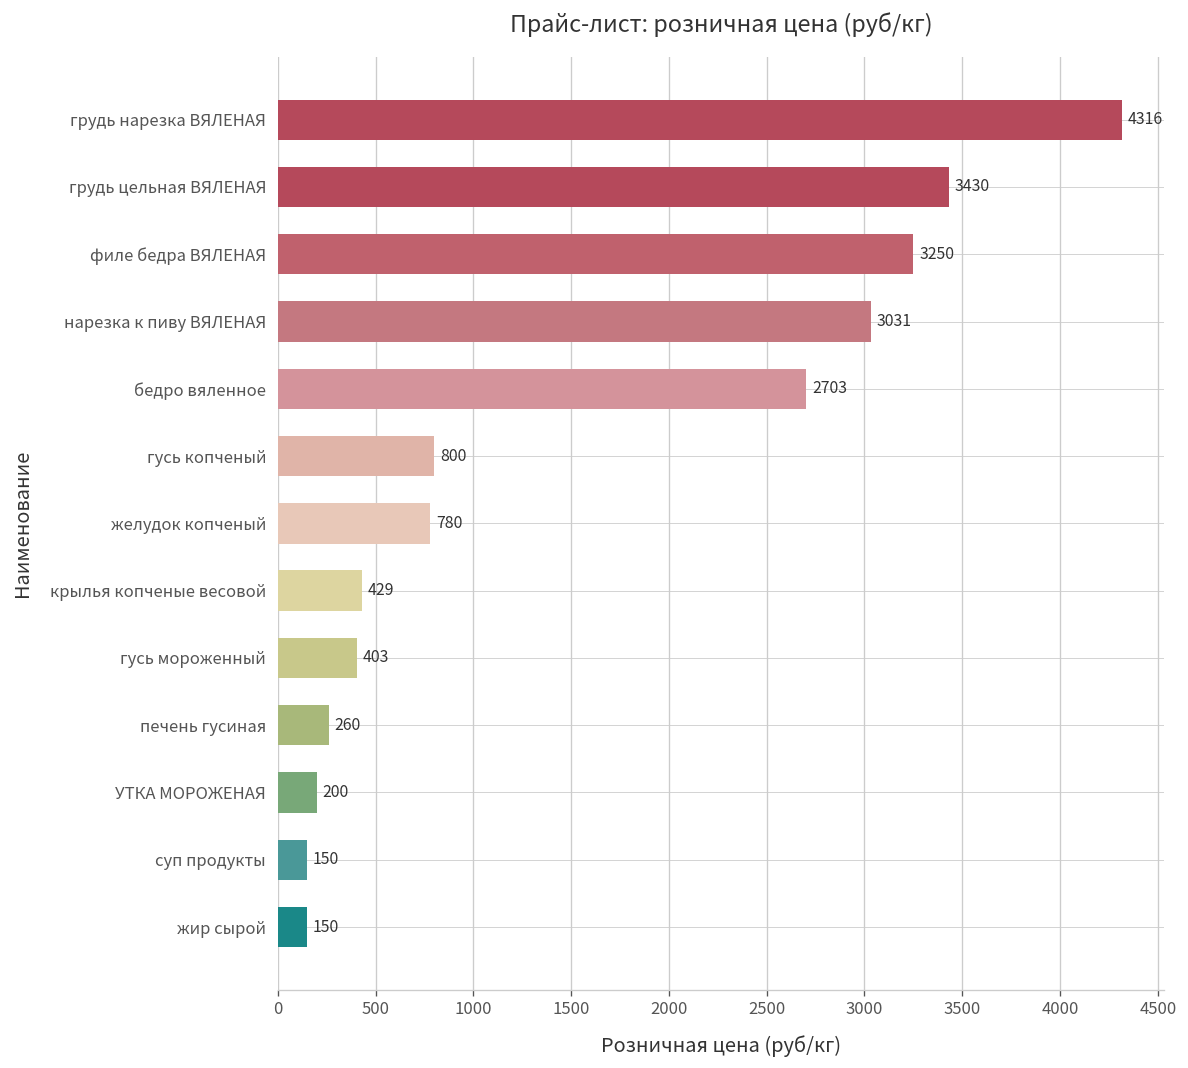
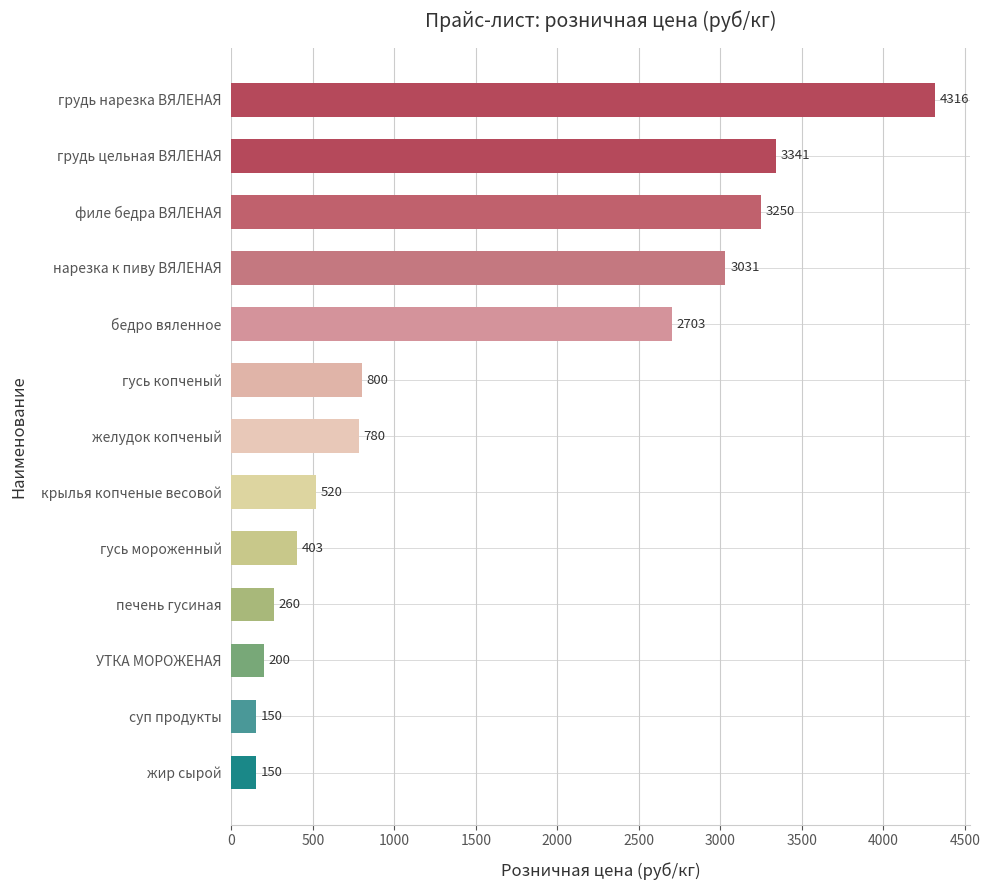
грудь цельная ВЯЛЕНАЯ: 3430 -> 3341
крылья копченые весовой: 429 -> 520
